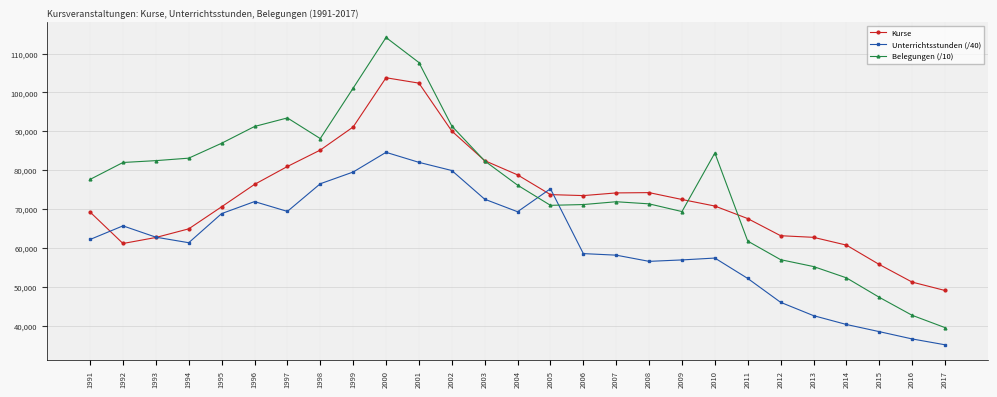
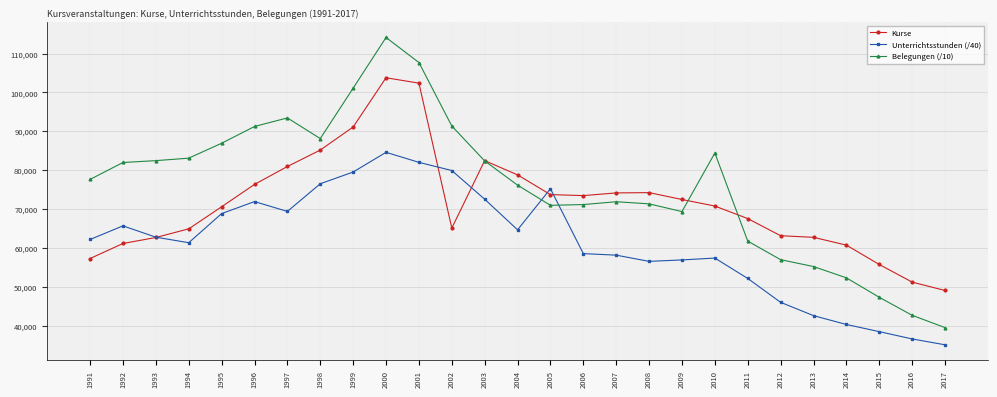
Kurse, 1991: 69,000 -> 57,000
Kurse, 2002: 90,000 -> 65,000
Unterrichtsstunden (/40), 2004: 69,000 -> 65,000
